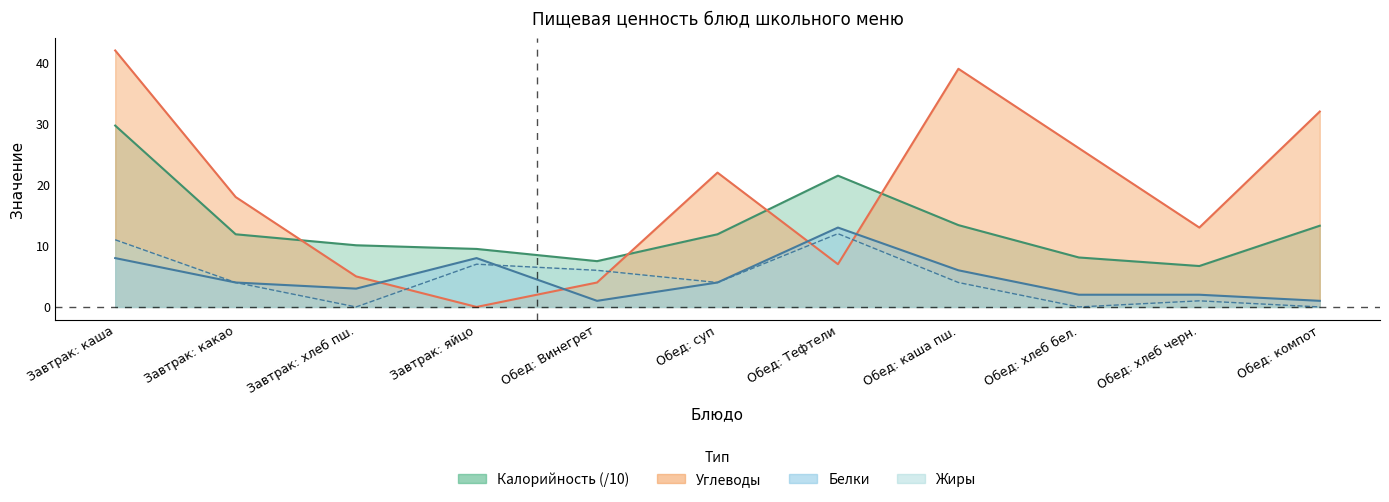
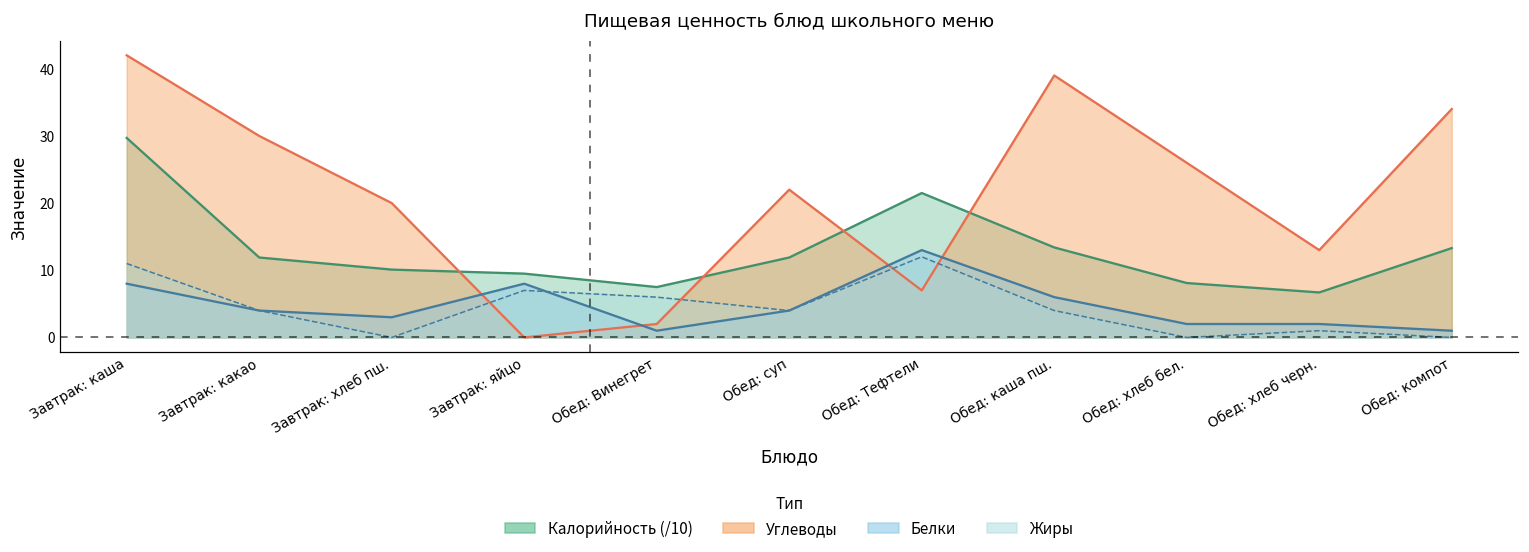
Углеводы, Завтрак: какао: 18 -> 30
Углеводы, Завтрак: хлеб пш.: 5 -> 20
Углеводы, Обед: Винегрет: 4 -> 2
Углеводы, Обед: компот: 32 -> 34
